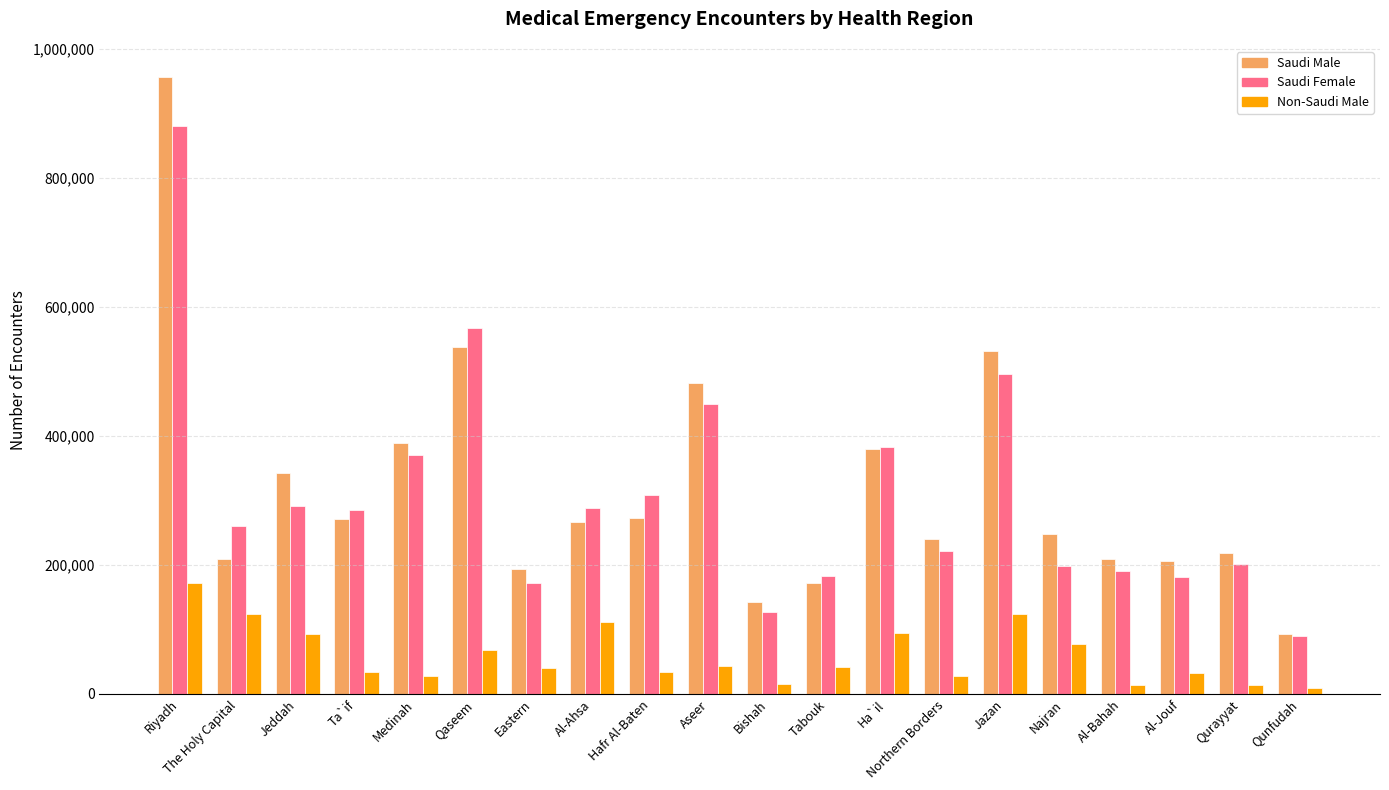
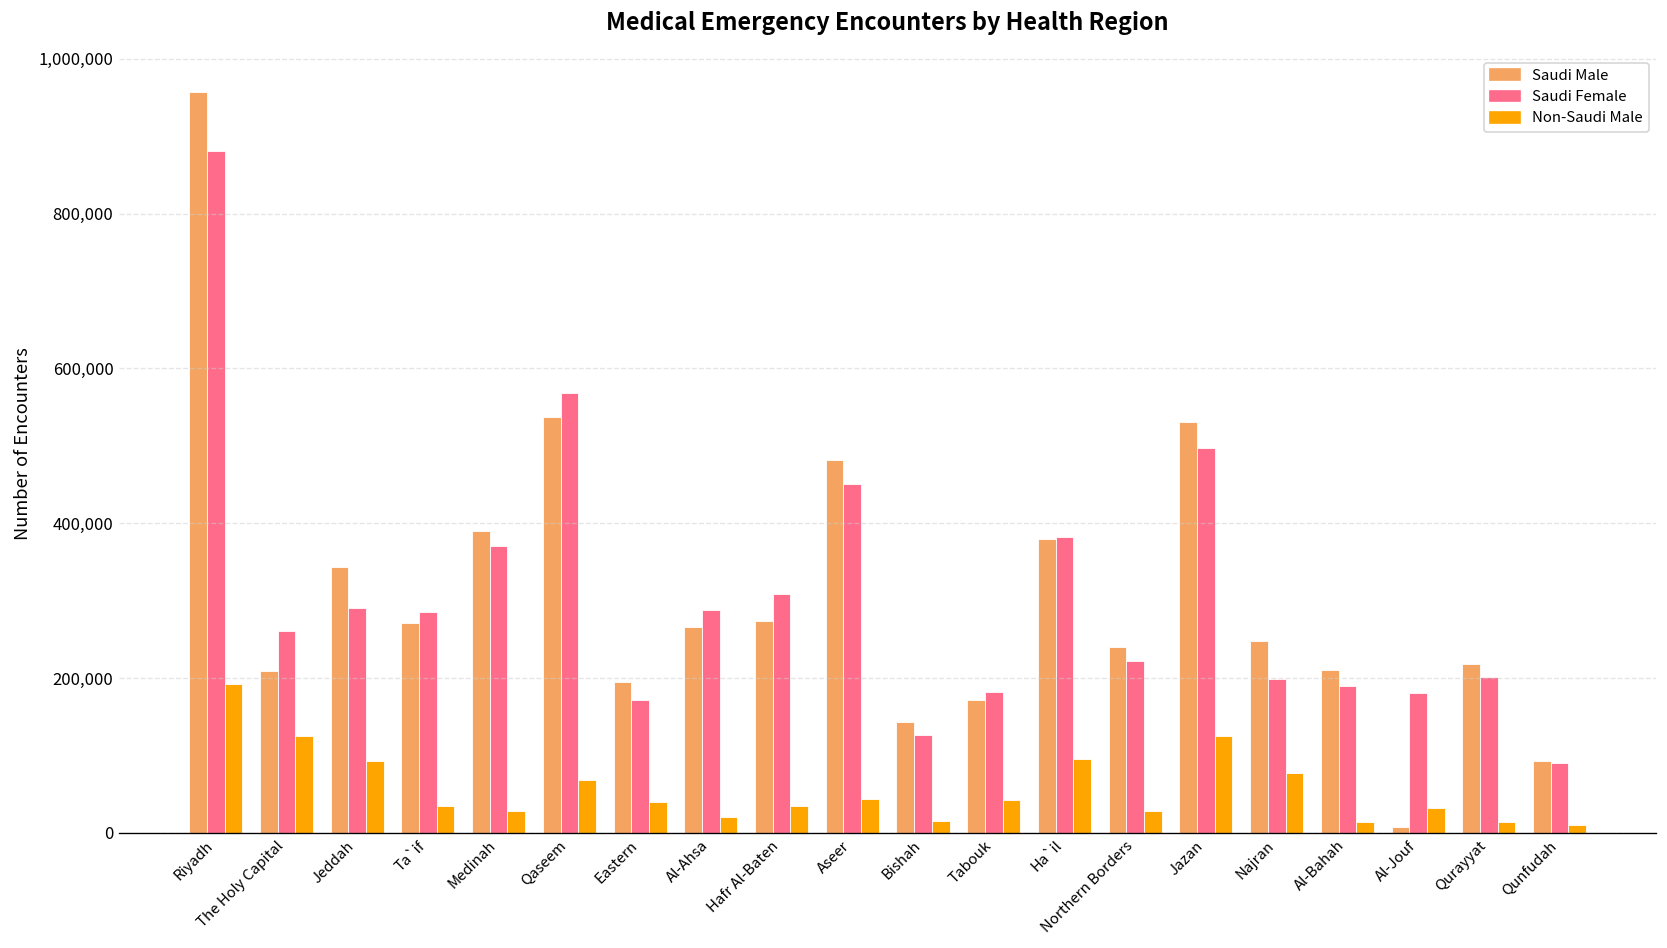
Non-Saudi Male, Riyadh: 170,000 -> 190,000
Non-Saudi Male, Al-Ahsa: 110,000 -> 20,000
Saudi Male, Al-Jouf: 210,000 -> 10,000
